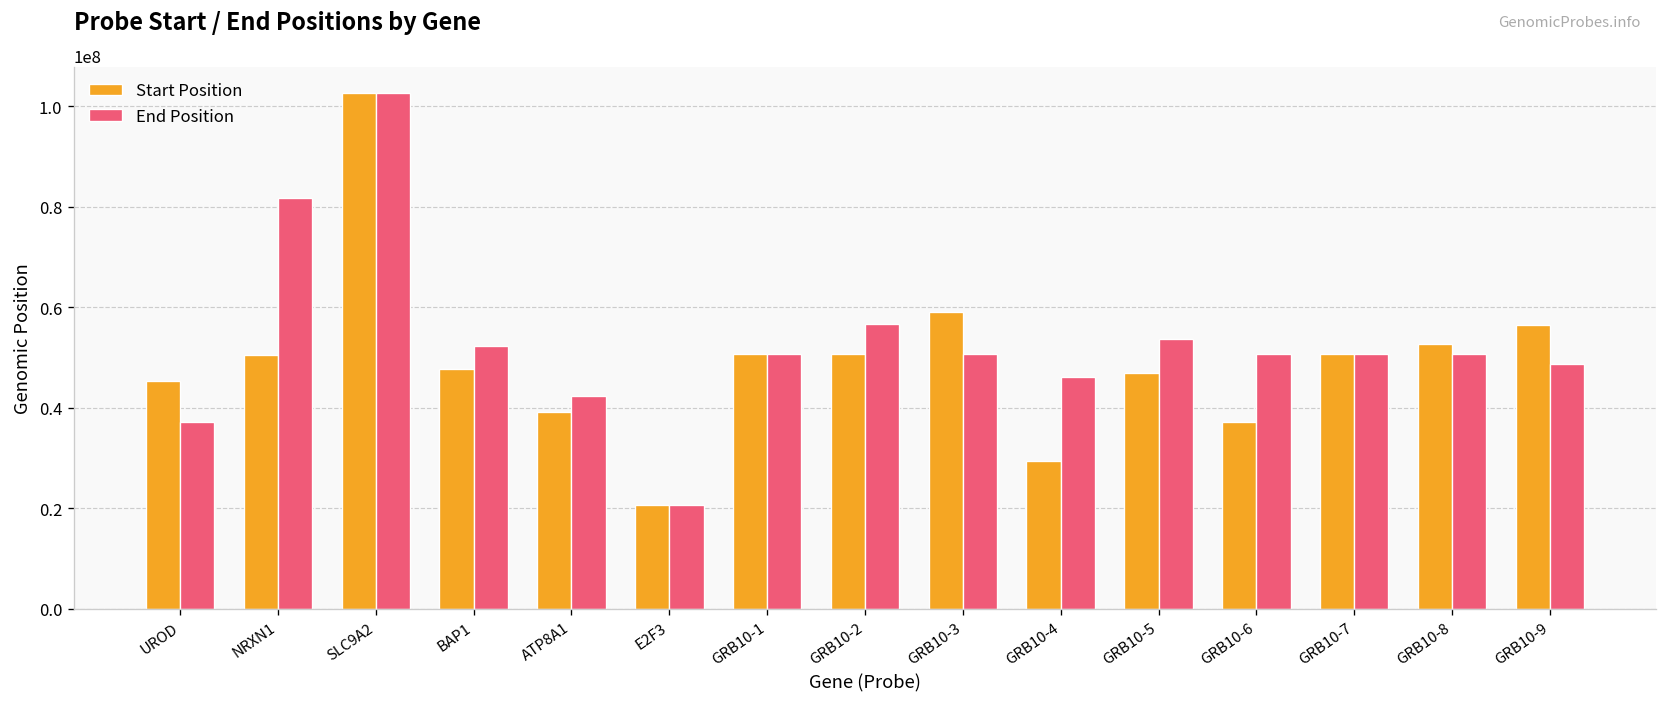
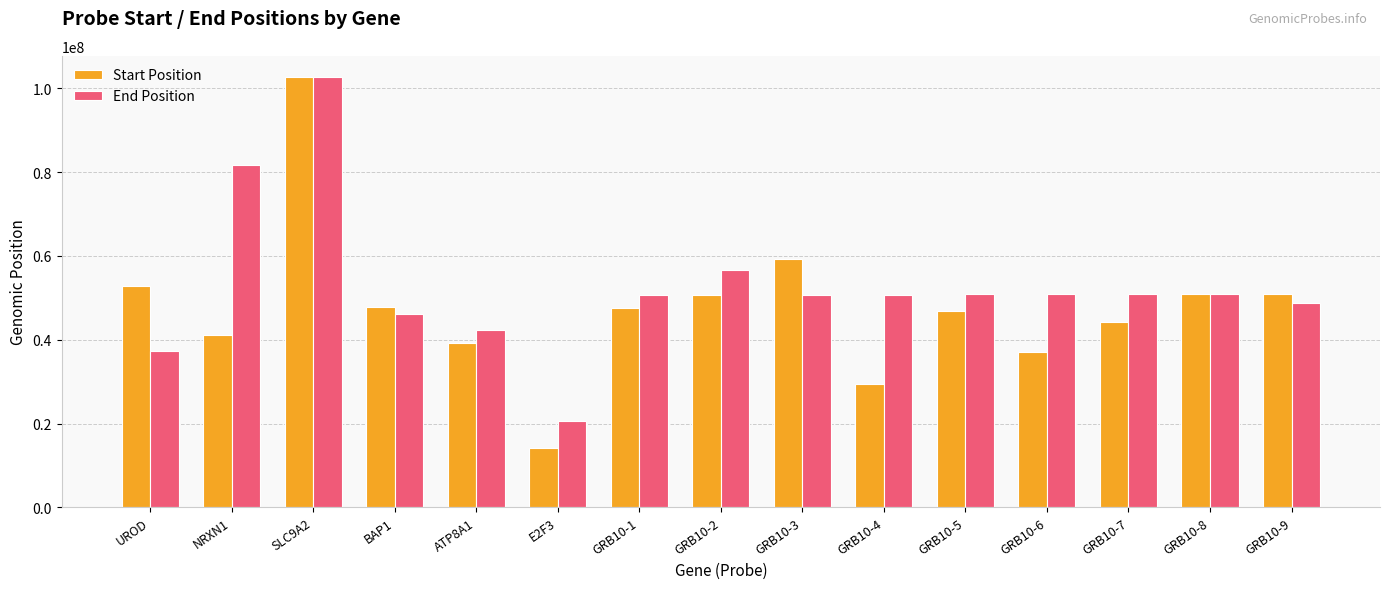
Start Position, UROD: 45000000 -> 53000000
Start Position, NRXN1: 51000000 -> 41000000
End Position, BAP1: 52000000 -> 46000000
Start Position, E2F3: 21000000 -> 14000000
Start Position, GRB10-1: 51000000 -> 48000000
End Position, GRB10-4: 46000000 -> 51000000
End Position, GRB10-5: 54000000 -> 51000000
Start Position, GRB10-7: 51000000 -> 44000000
Start Position, GRB10-8: 53000000 -> 51000000
Start Position, GRB10-9: 57000000 -> 51000000
